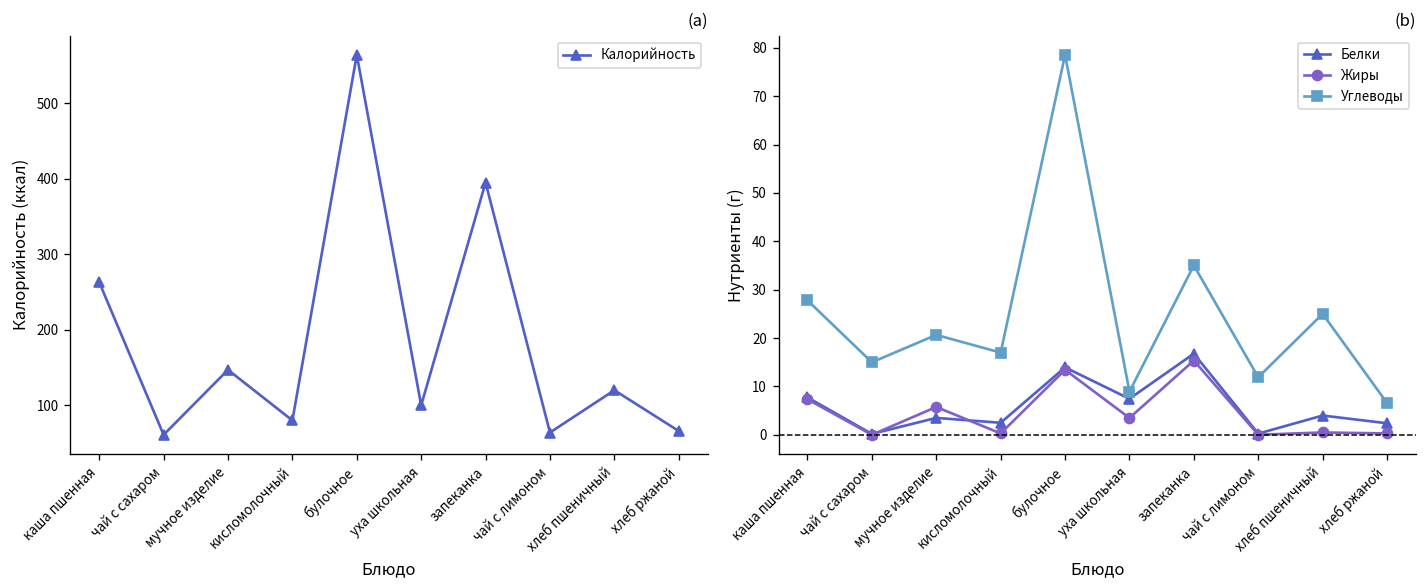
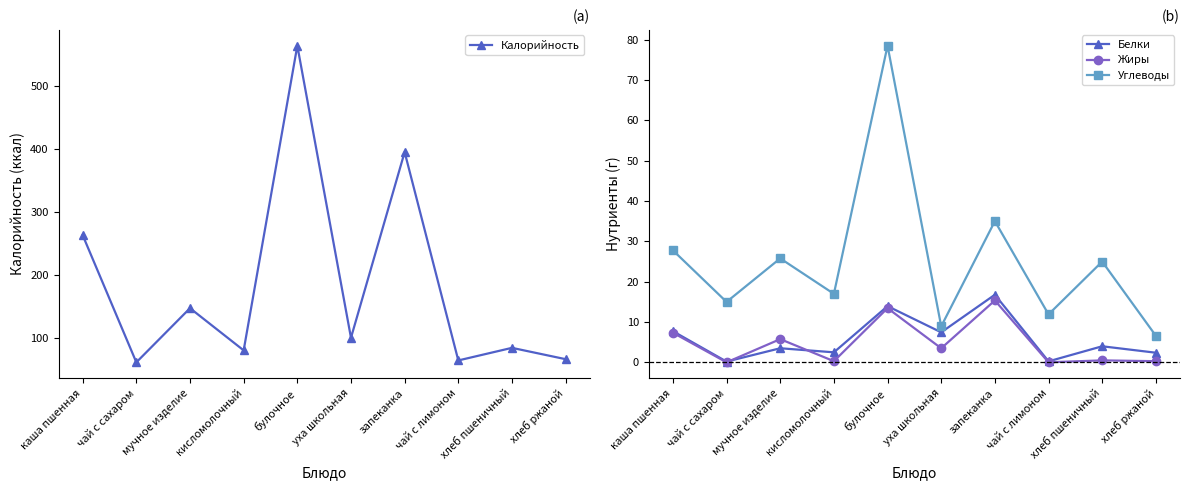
(a), хлеб пшеничный: 120 -> 80
(b), Углеводы, мучное изделие: 21 -> 26
